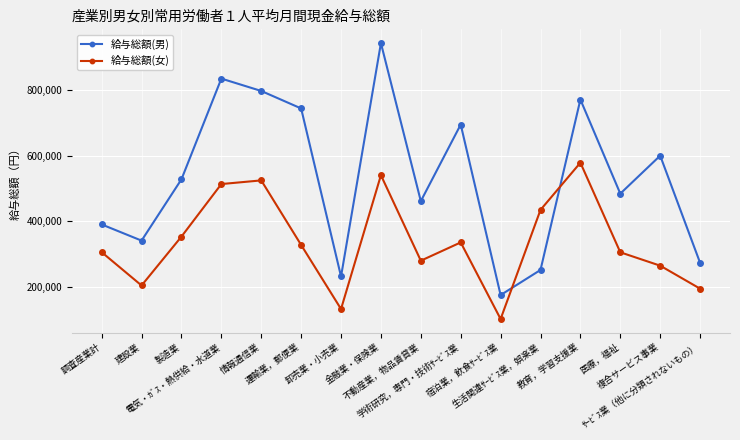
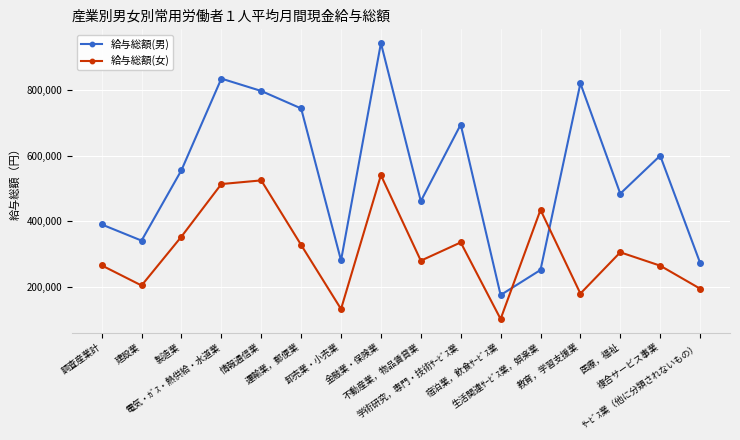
給与総額(女), 調査産業計: 310,000 -> 270,000
給与総額(男), 製造業: 530,000 -> 560,000
給与総額(男), 卸売業・小売業: 230,000 -> 280,000
給与総額(男), 教育，学習支援業: 770,000 -> 820,000
給与総額(女), 教育，学習支援業: 580,000 -> 180,000
